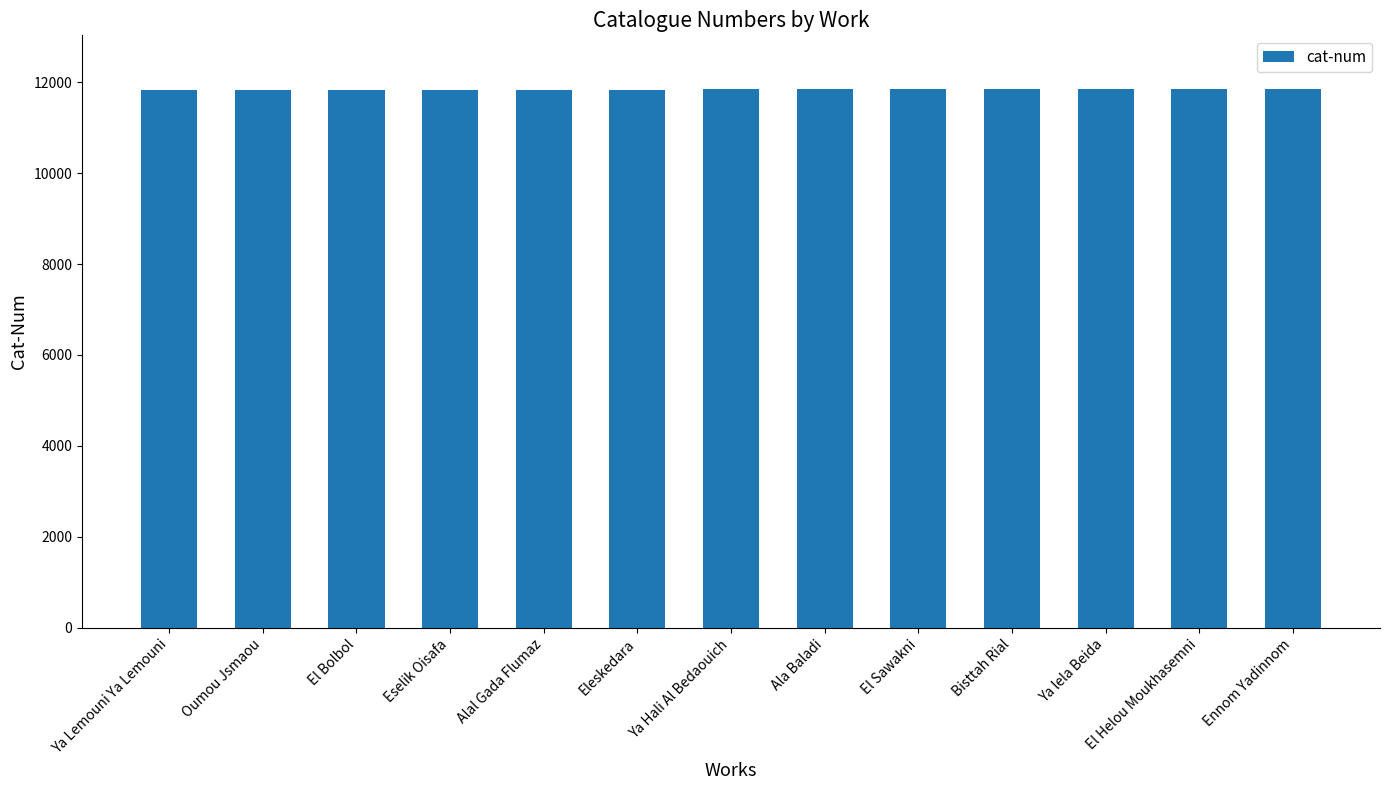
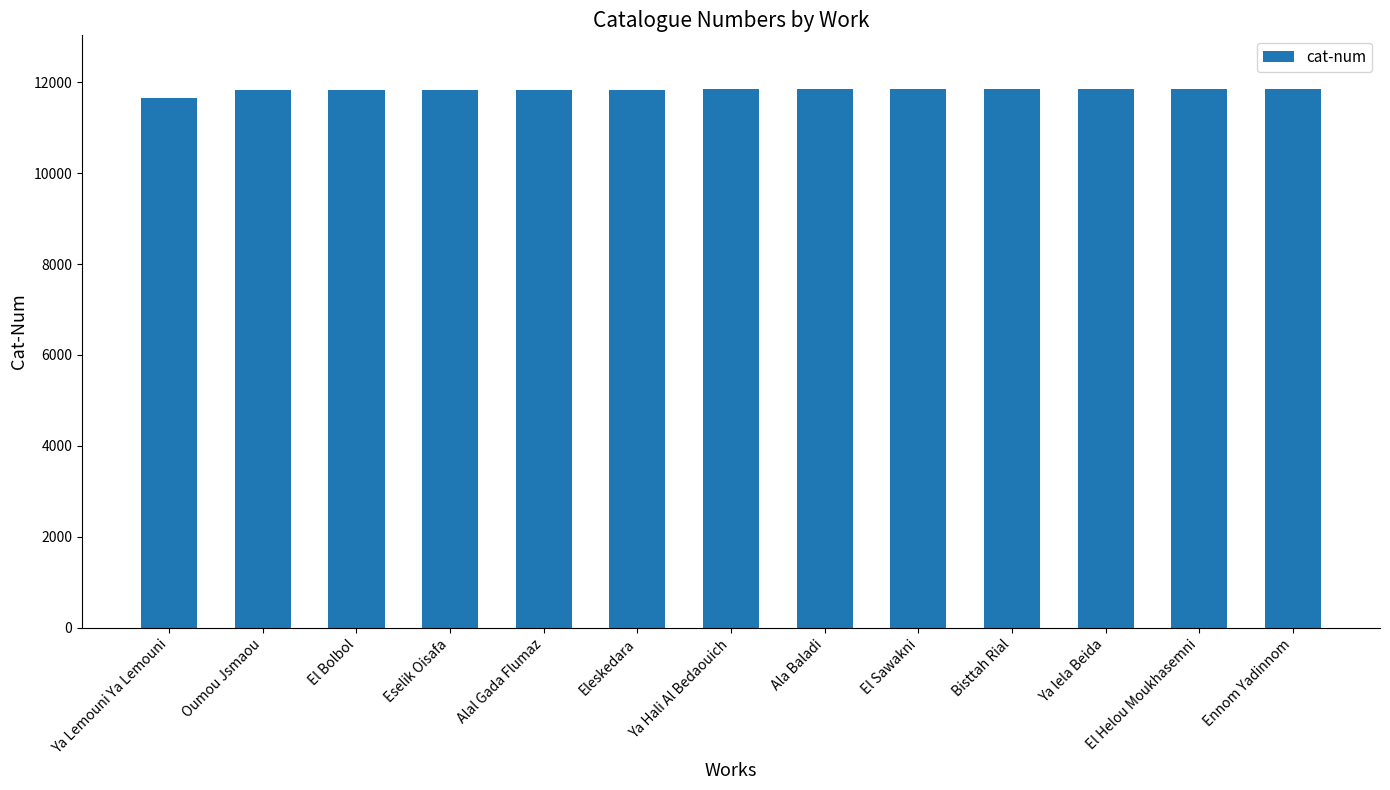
Ya Lemouni Ya Lemouni: 11800 -> 11700
